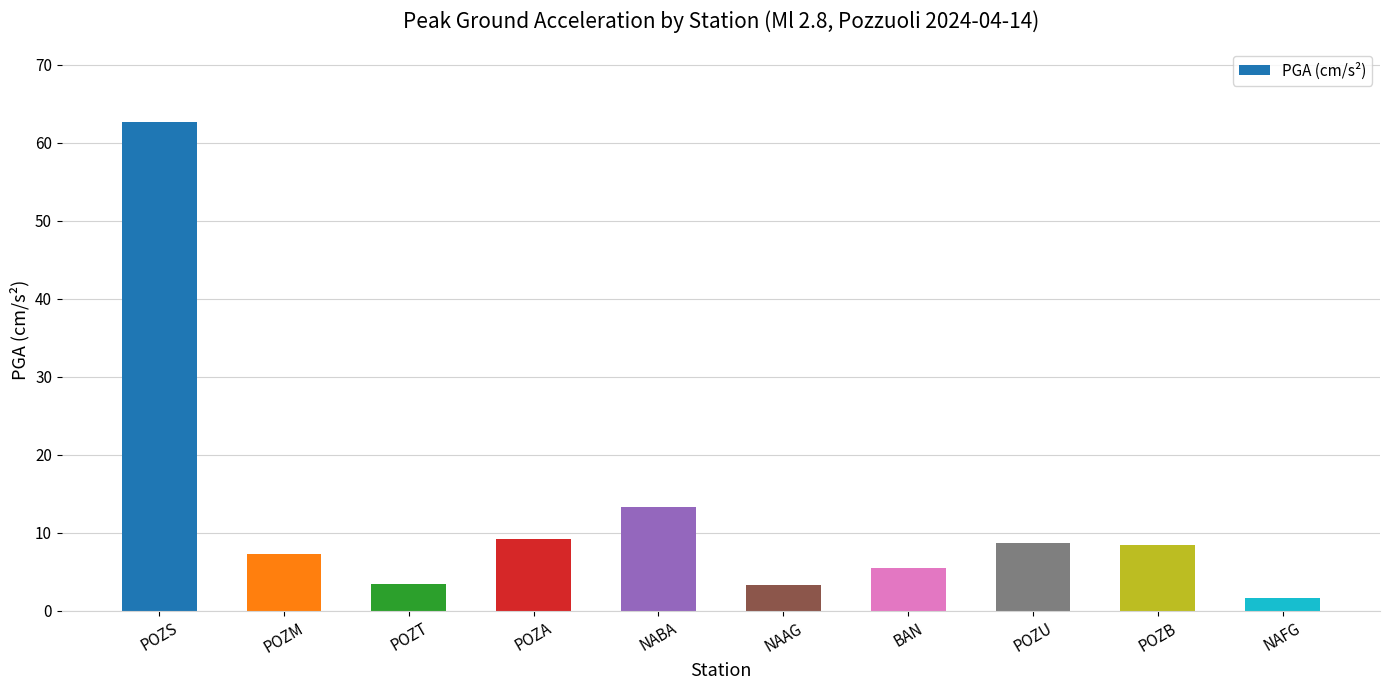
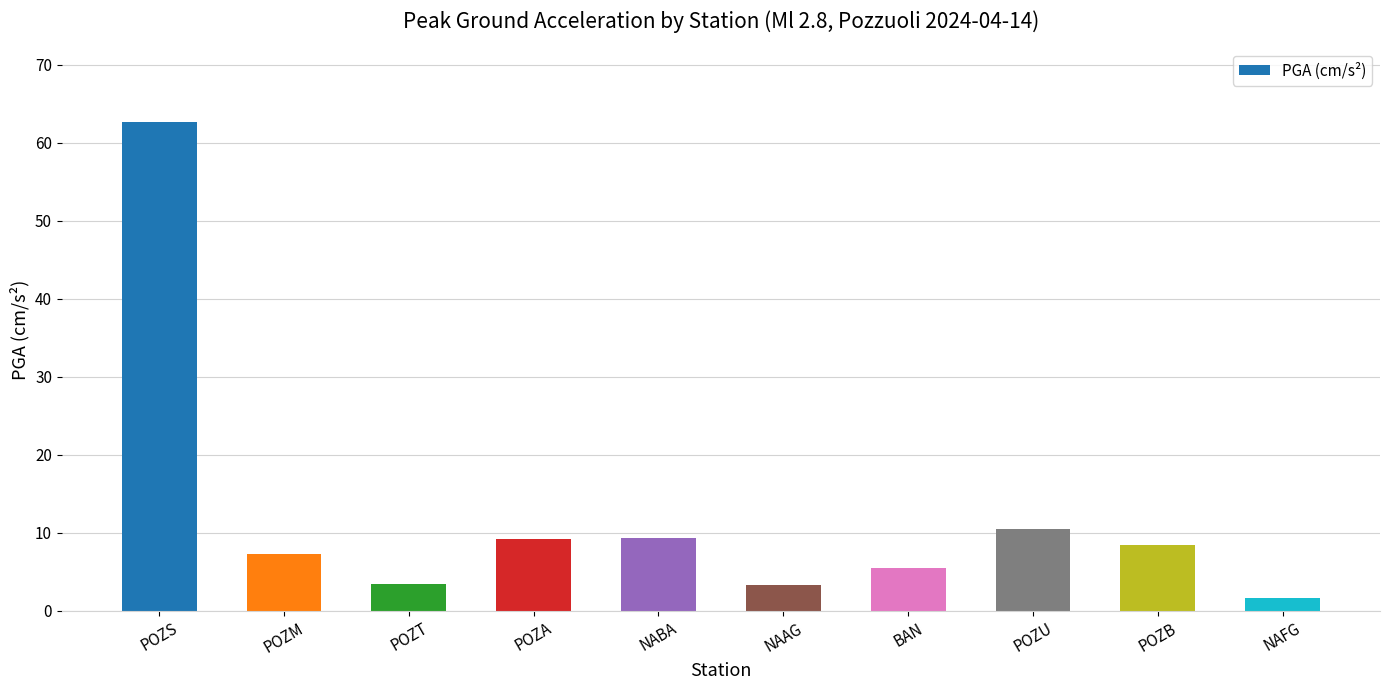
NABA: 13 -> 9
POZU: 9 -> 10
